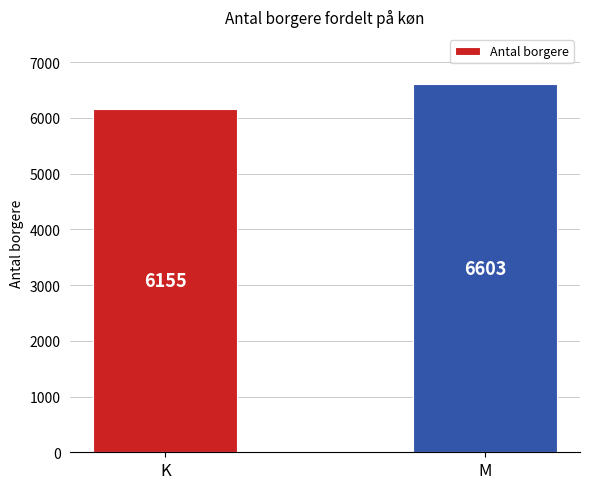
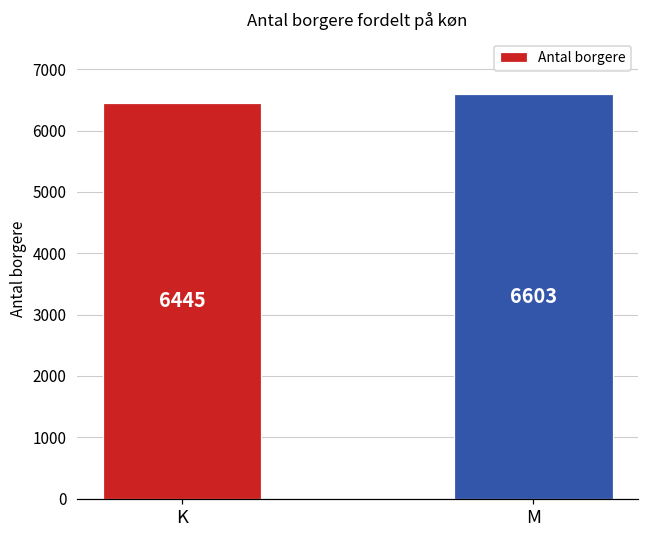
K: 6155 -> 6445
